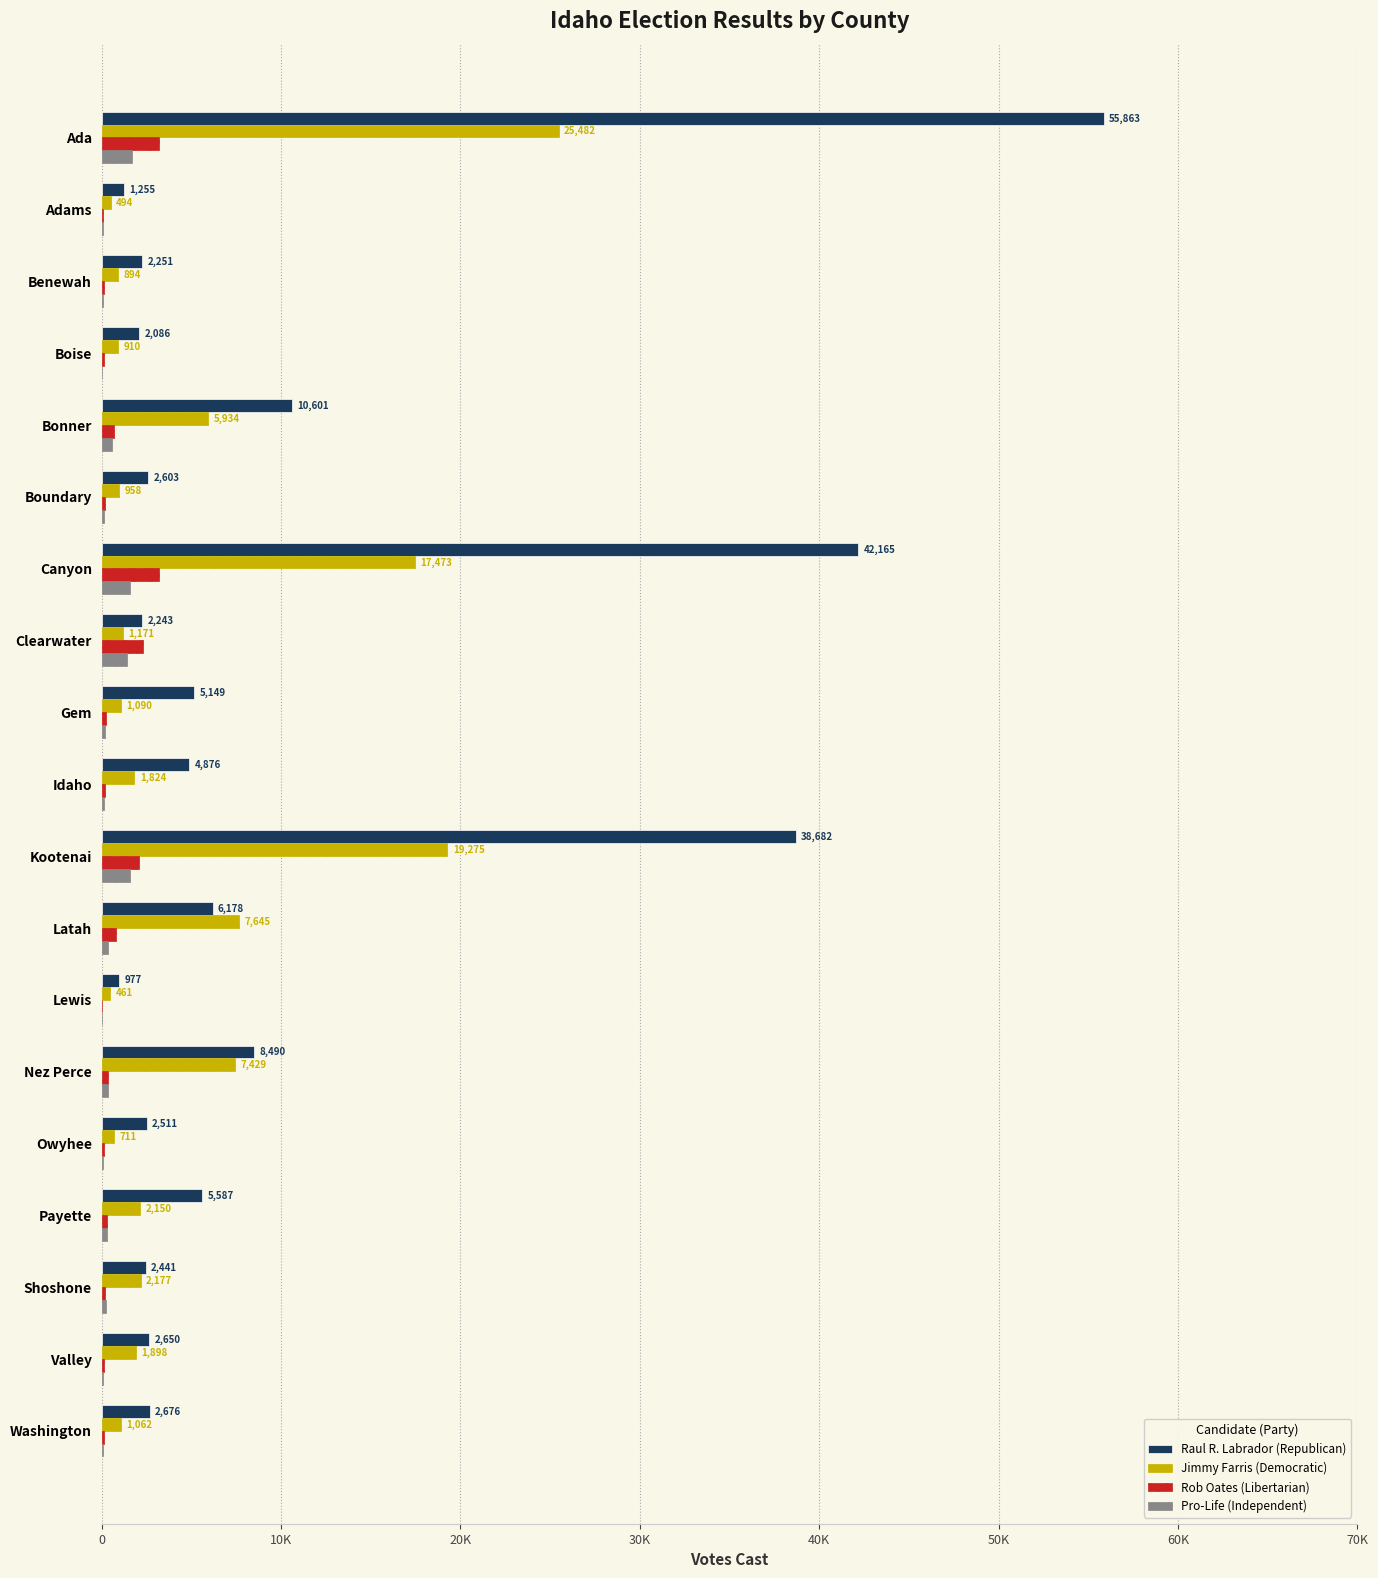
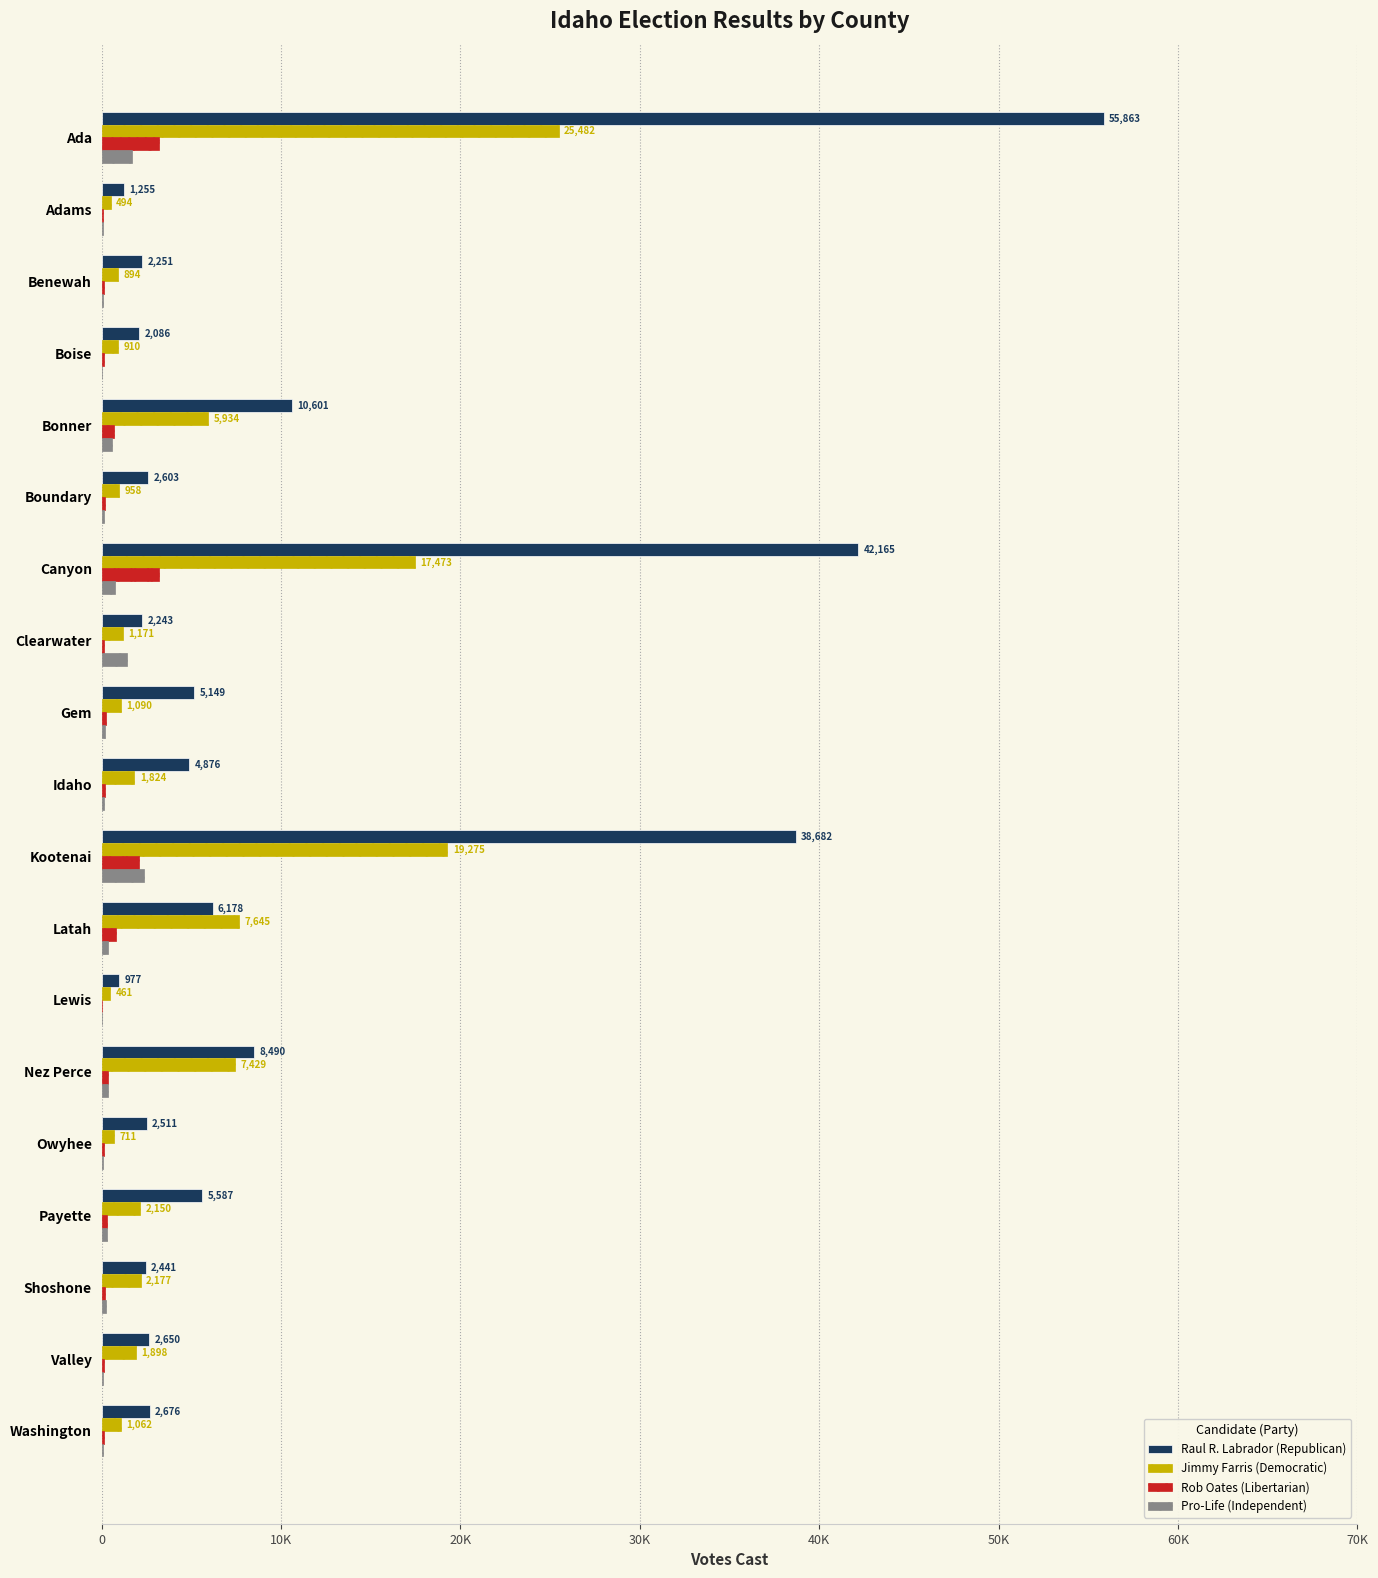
Pro-Life (Independent), Canyon: 1600 -> 800
Rob Oates (Libertarian), Clearwater: 2300 -> 100
Pro-Life (Independent), Kootenai: 1600 -> 2400
